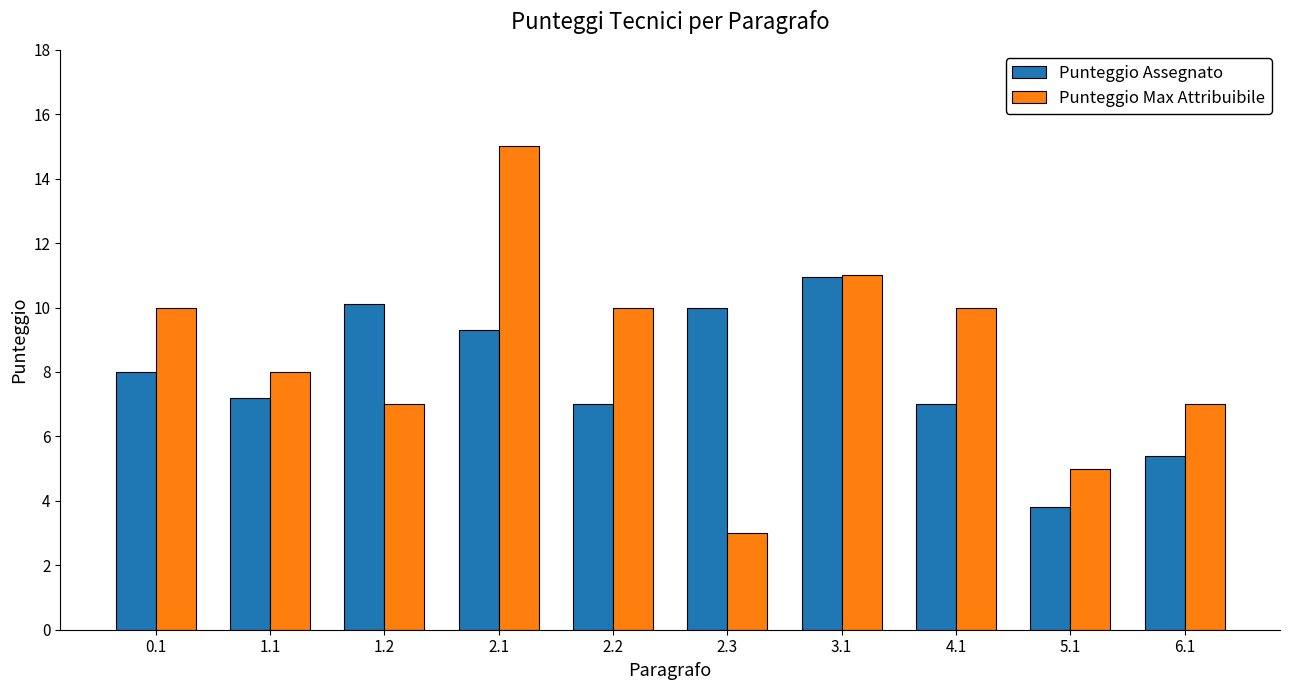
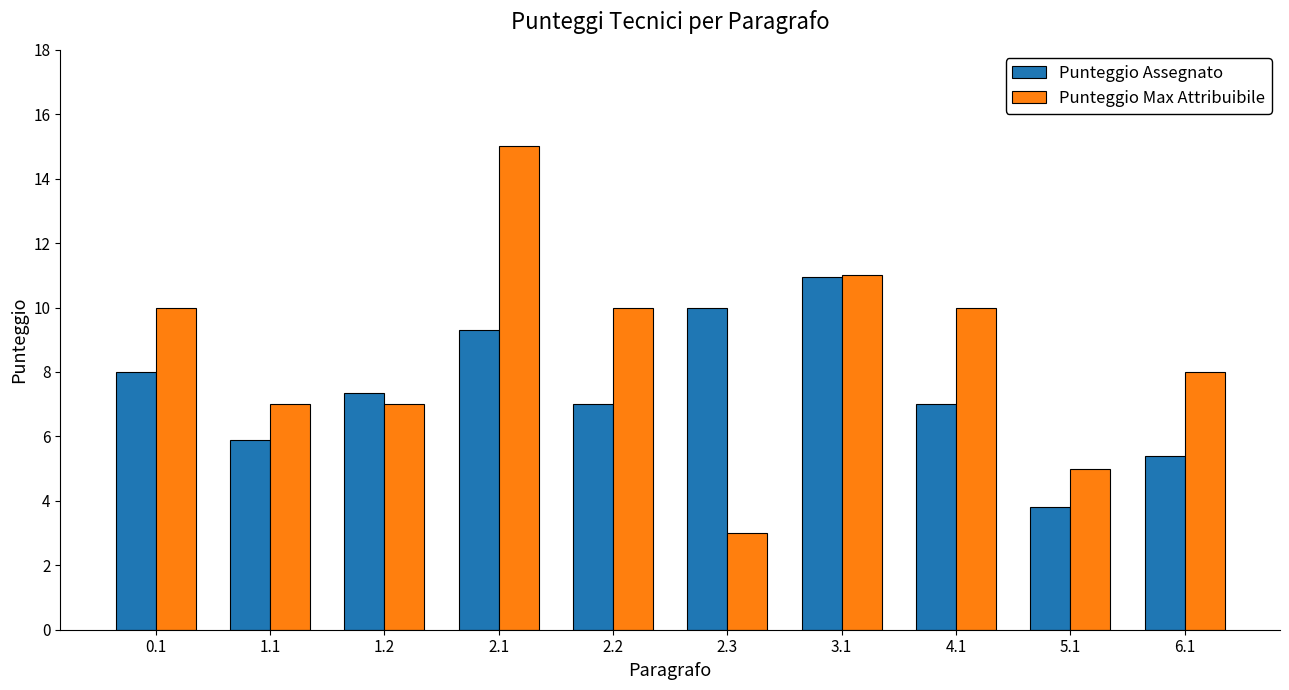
Punteggio Assegnato, 1.1: 7.2 -> 5.9
Punteggio Max Attribuibile, 1.1: 8 -> 7
Punteggio Assegnato, 1.2: 10.1 -> 7.4
Punteggio Max Attribuibile, 6.1: 7 -> 8
